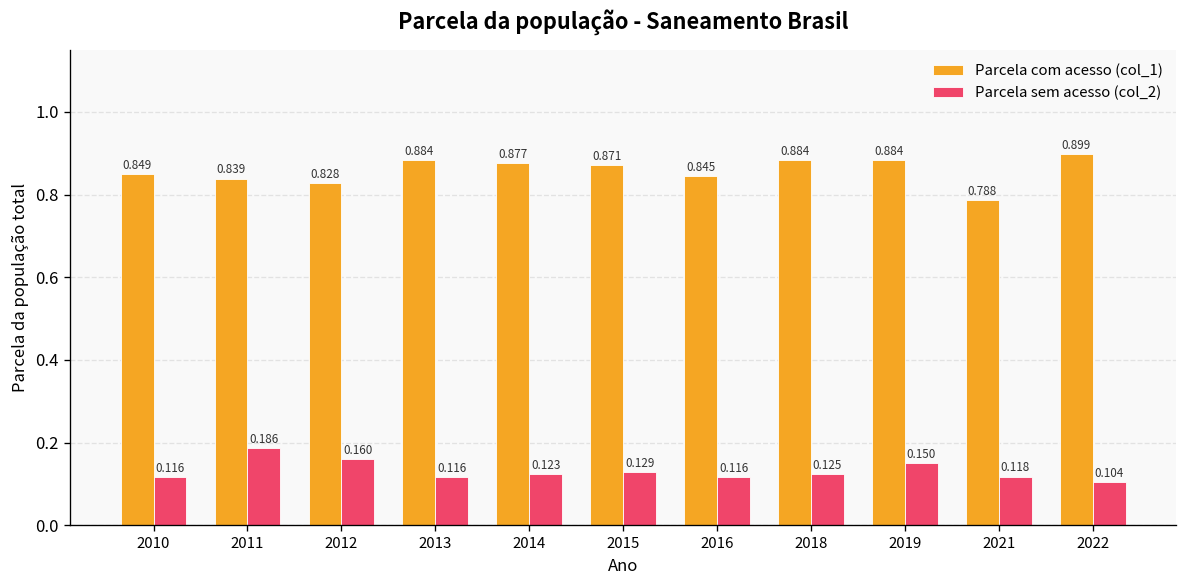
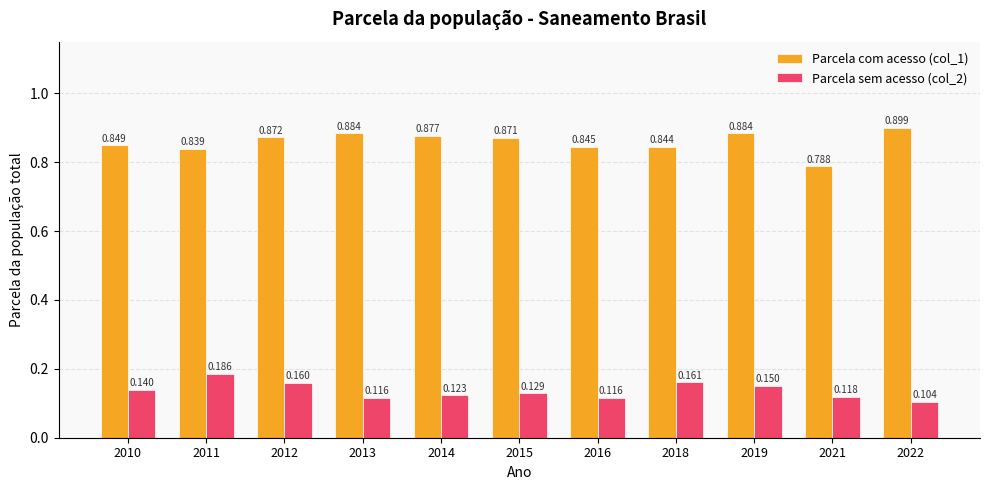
Parcela sem acesso (col_2), 2010: 0.116 -> 0.140
Parcela com acesso (col_1), 2012: 0.828 -> 0.872
Parcela com acesso (col_1), 2018: 0.884 -> 0.844
Parcela sem acesso (col_2), 2018: 0.125 -> 0.161
